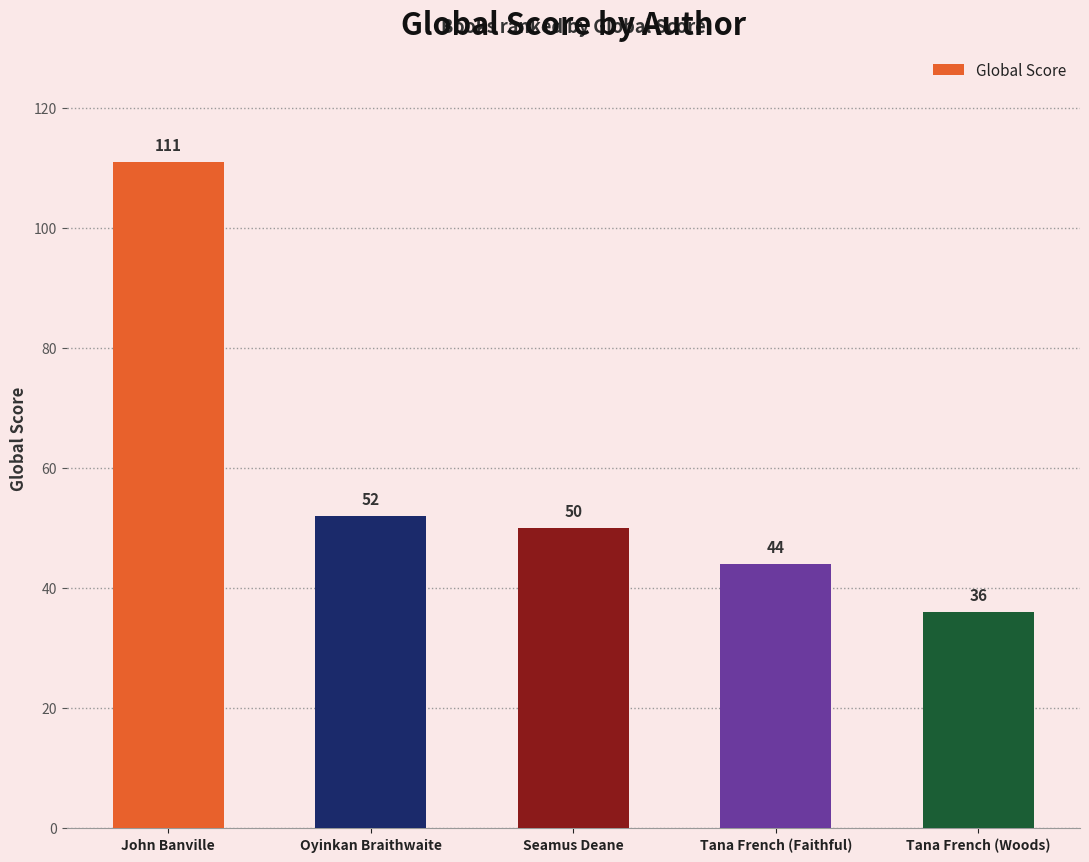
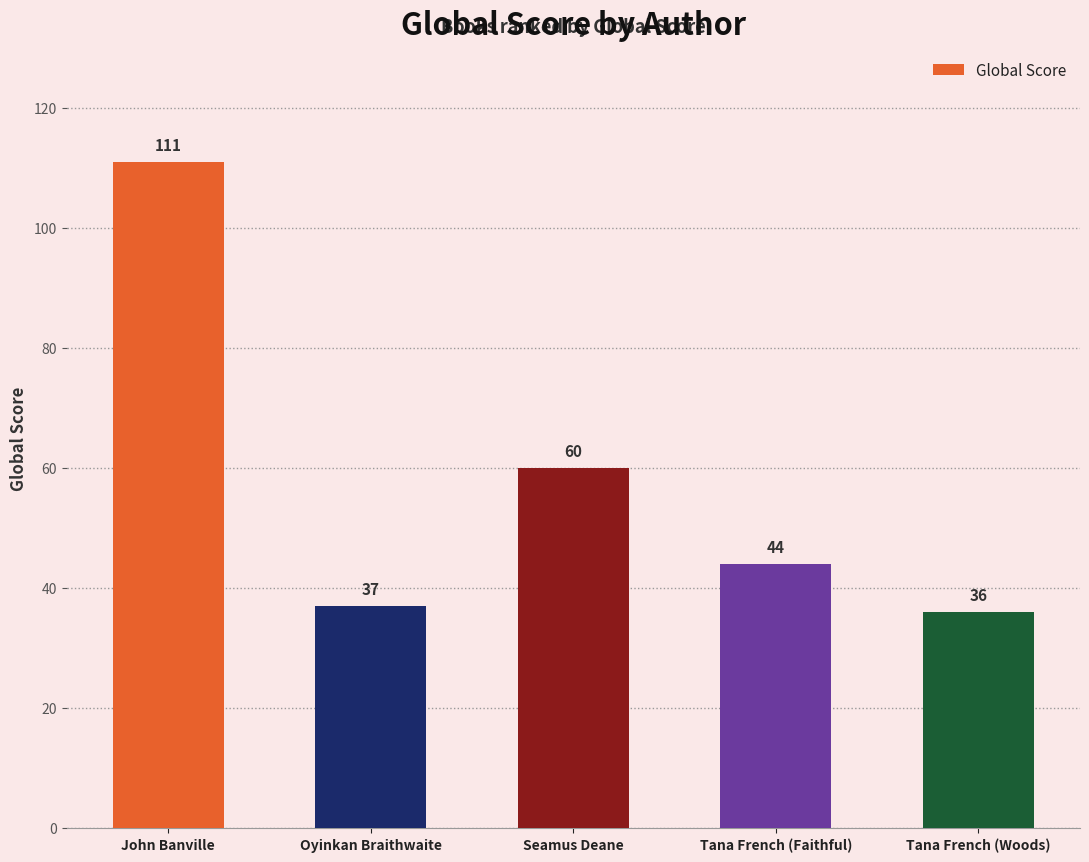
Oyinkan Braithwaite: 52 -> 37
Seamus Deane: 50 -> 60
